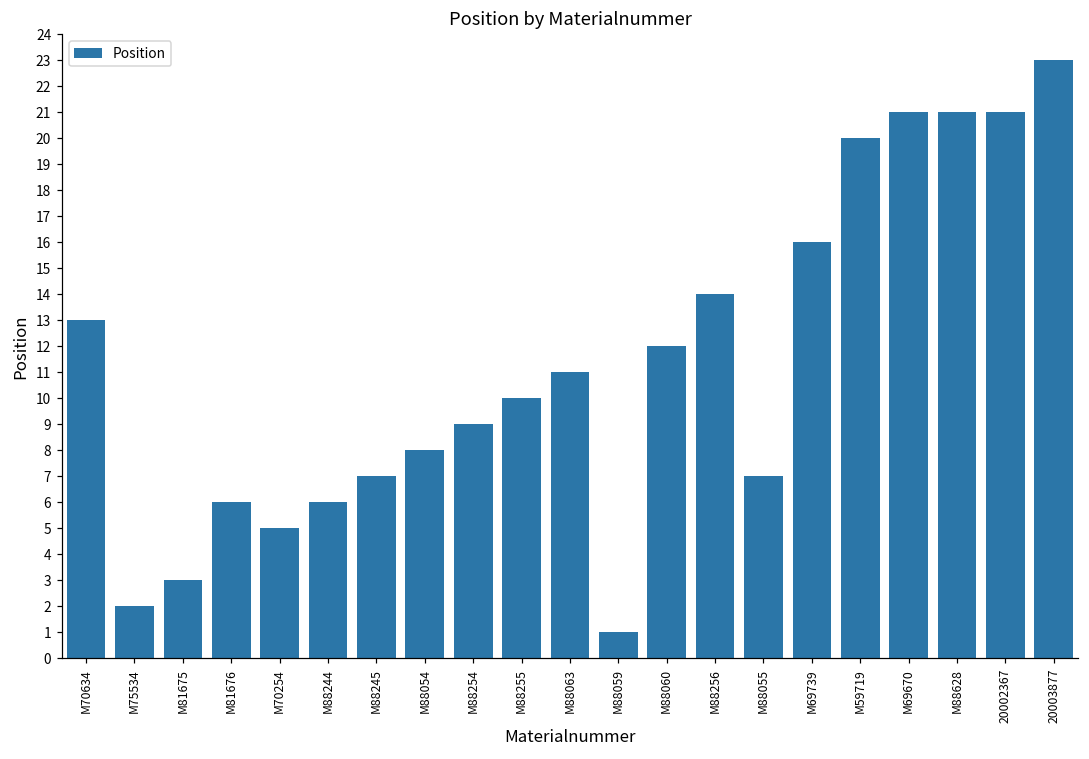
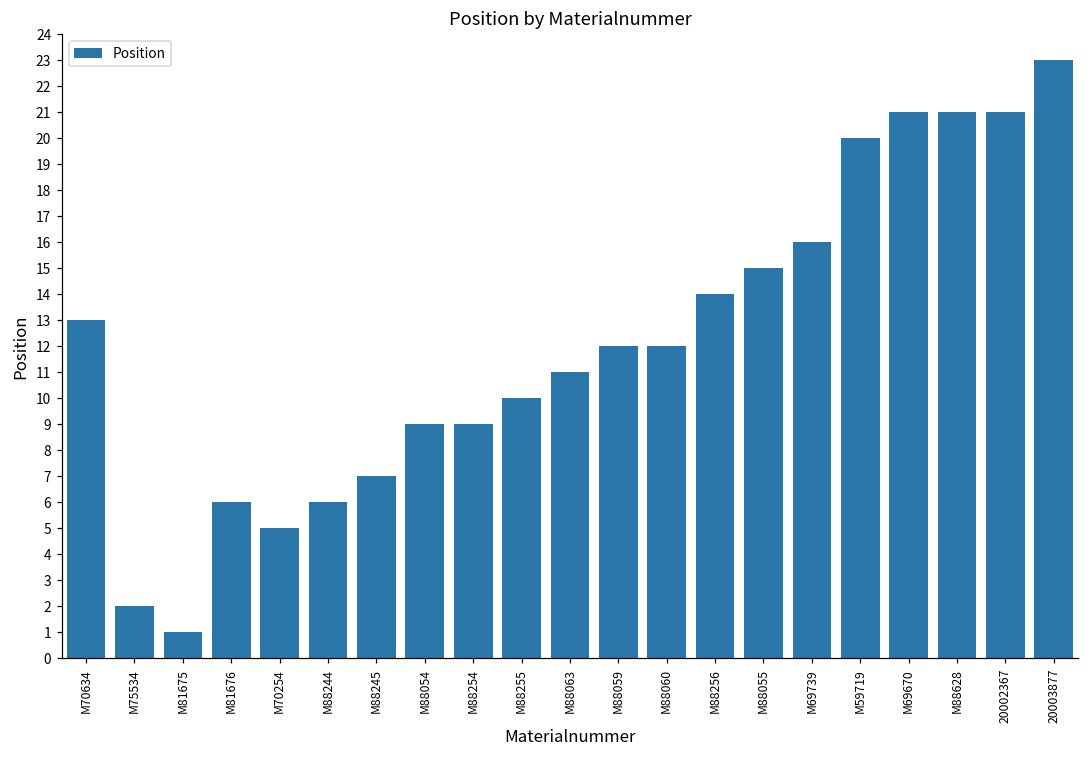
M81675: 3 -> 1
M88054: 8 -> 9
M88059: 1 -> 12
M88055: 7 -> 15
